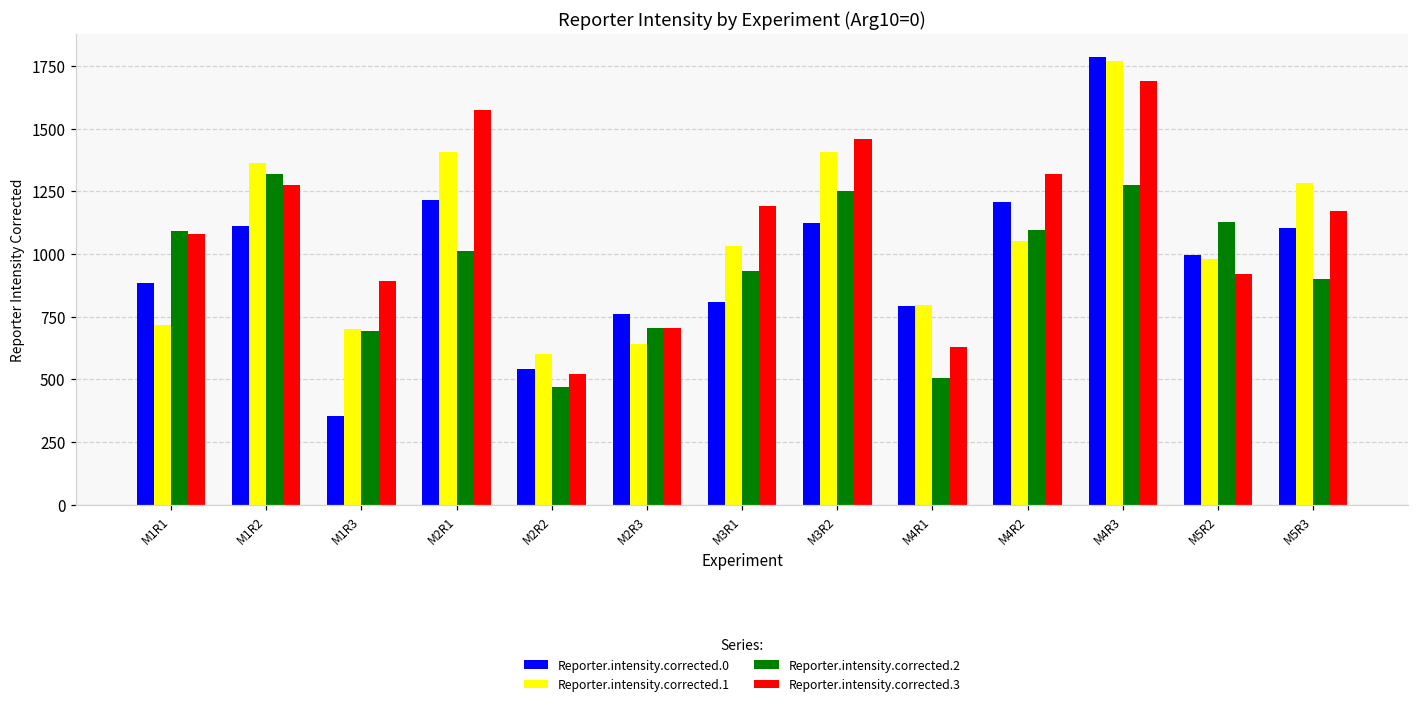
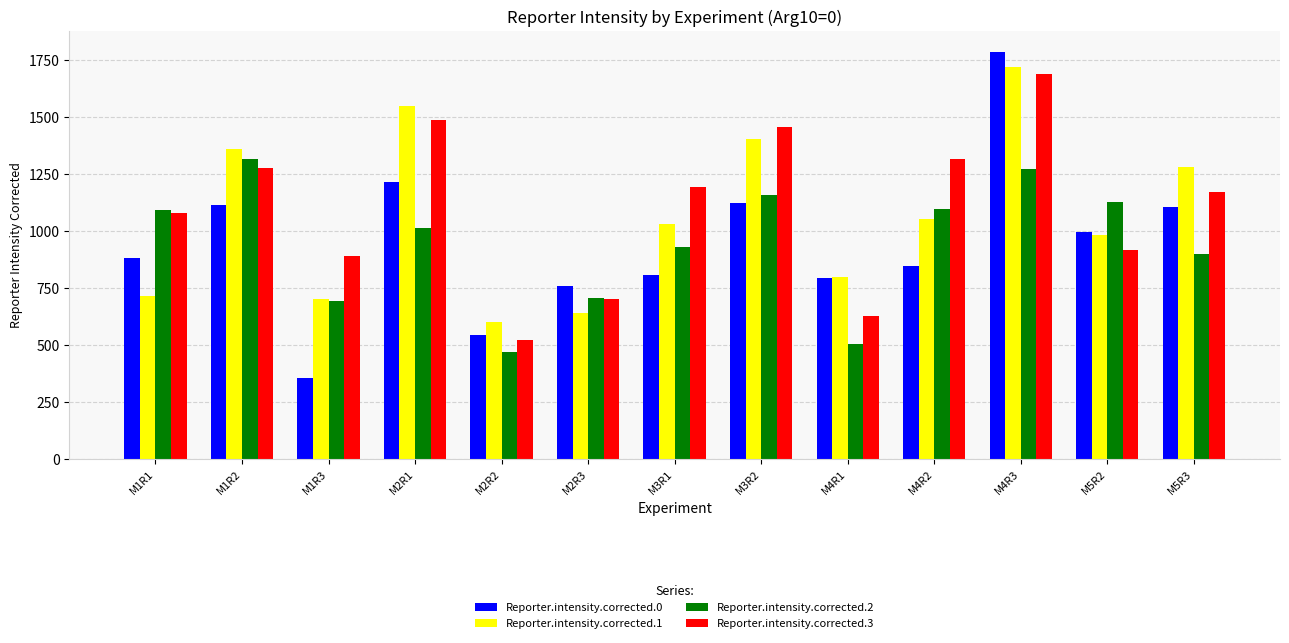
Reporter.intensity.corrected.1, M2R1: 1410 -> 1550
Reporter.intensity.corrected.3, M2R1: 1570 -> 1490
Reporter.intensity.corrected.2, M3R2: 1250 -> 1160
Reporter.intensity.corrected.0, M4R2: 1210 -> 850
Reporter.intensity.corrected.1, M4R3: 1770 -> 1720
